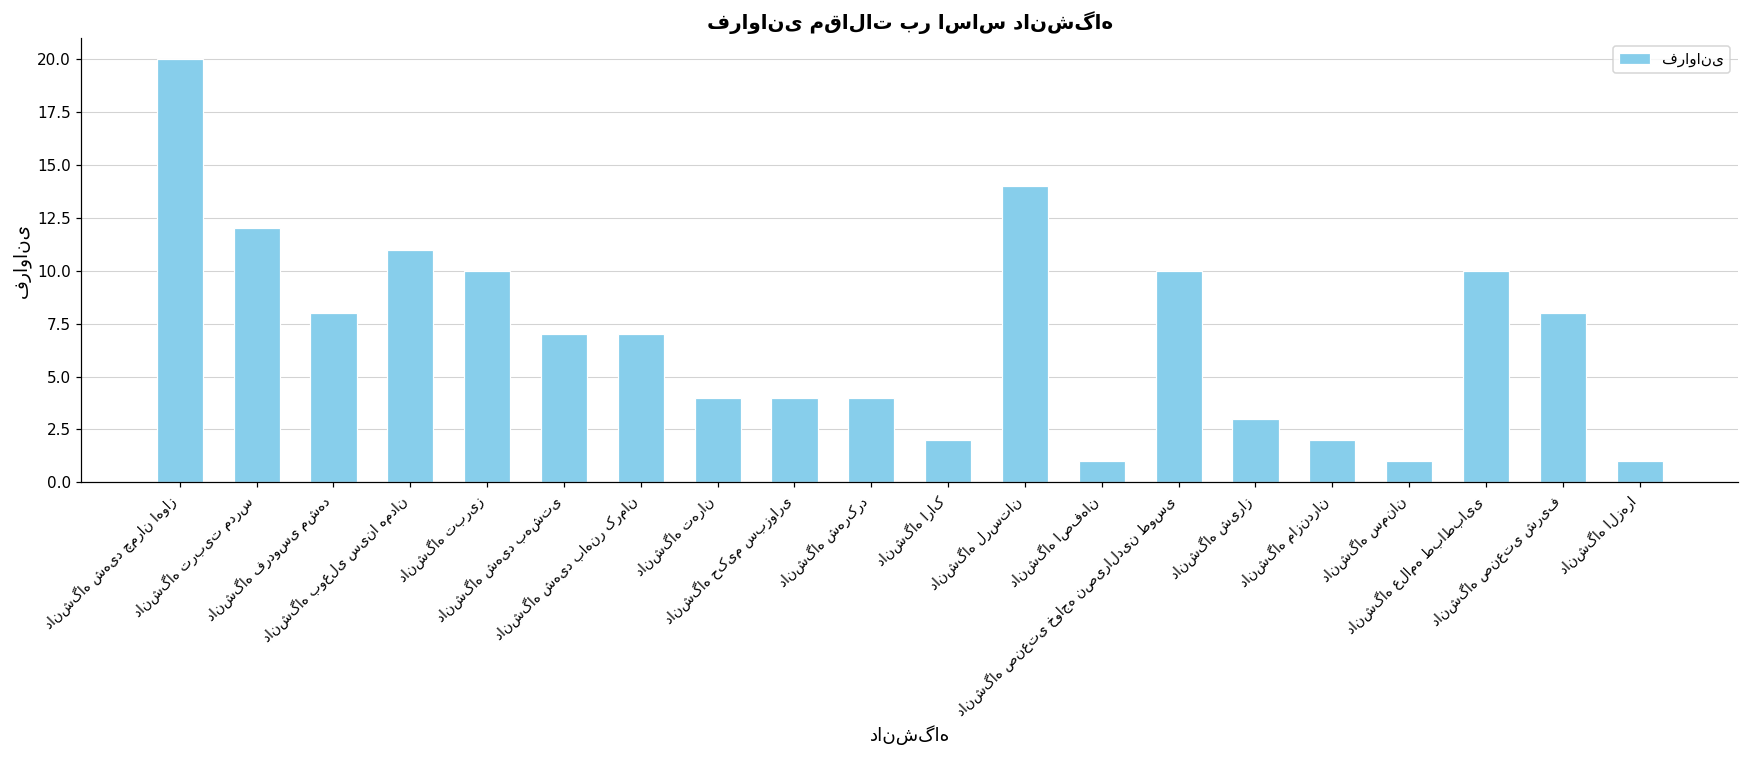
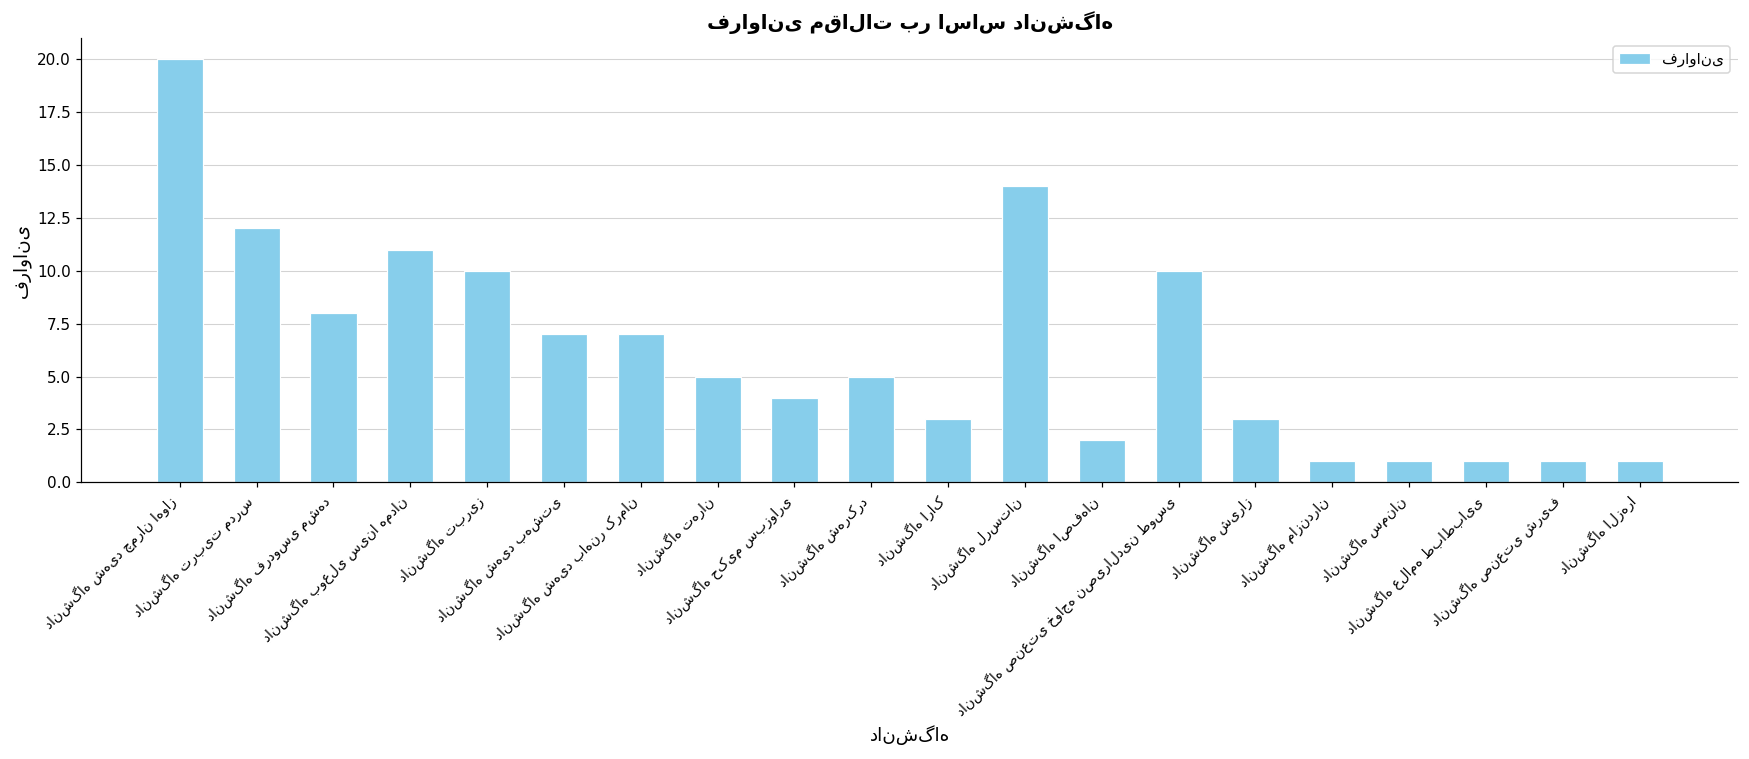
دانشگاه تهران: 4 -> 5
دانشگاه شهرکرد: 4 -> 5
دانشگاه اراک: 2 -> 3
دانشگاه اصفهان: 1 -> 2
دانشگاه مازندران: 2 -> 1
دانشگاه علامه طباطبایی: 10 -> 1
دانشگاه صنعتی شریف: 8 -> 1
